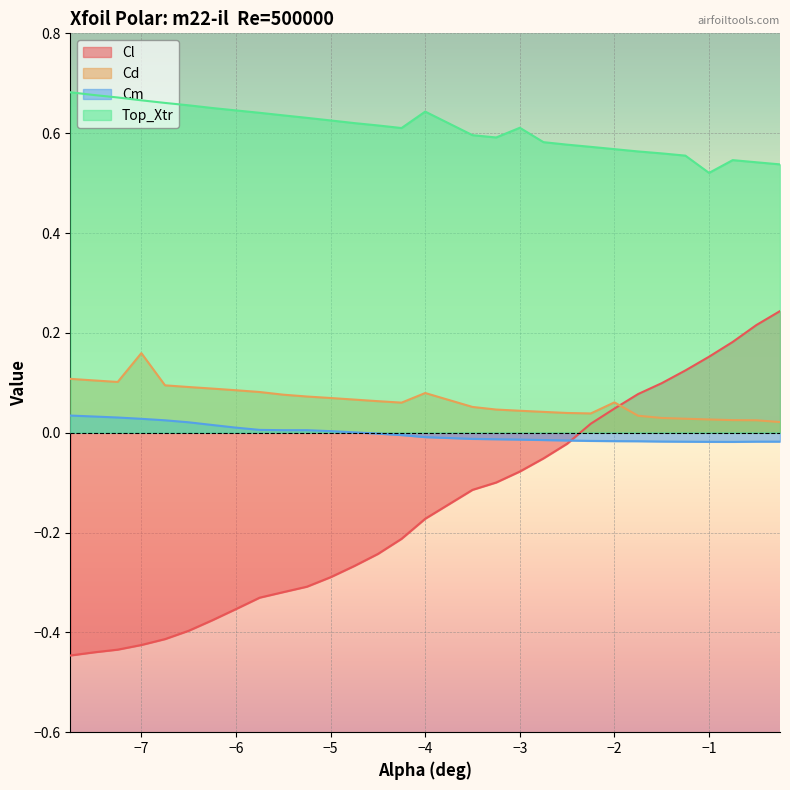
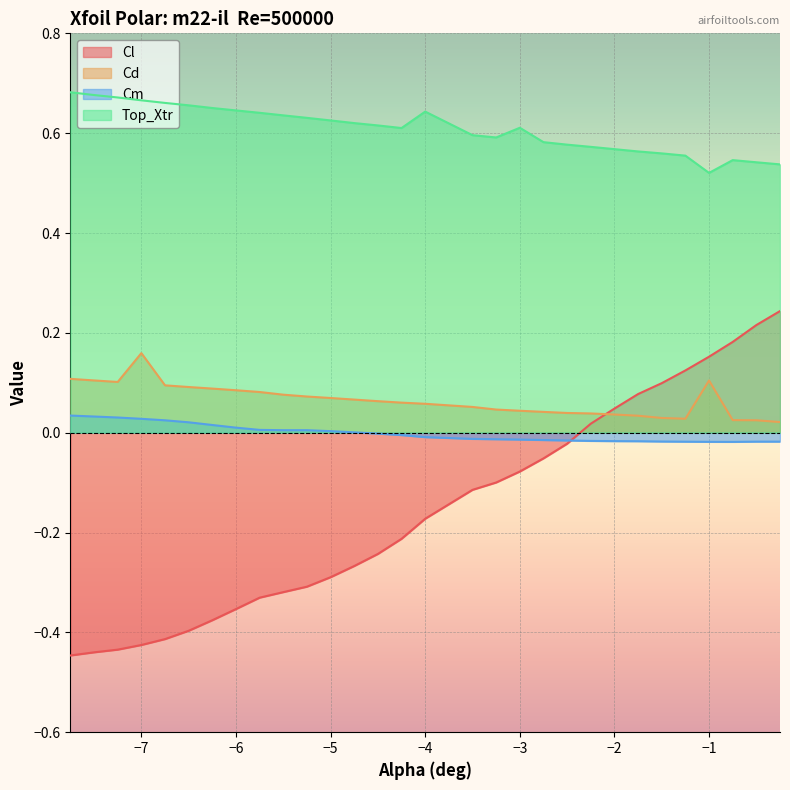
Cd, −4: 0.08 -> 0.06
Cd, −2: 0.06 -> 0.04
Cd, −1: 0.03 -> 0.10
